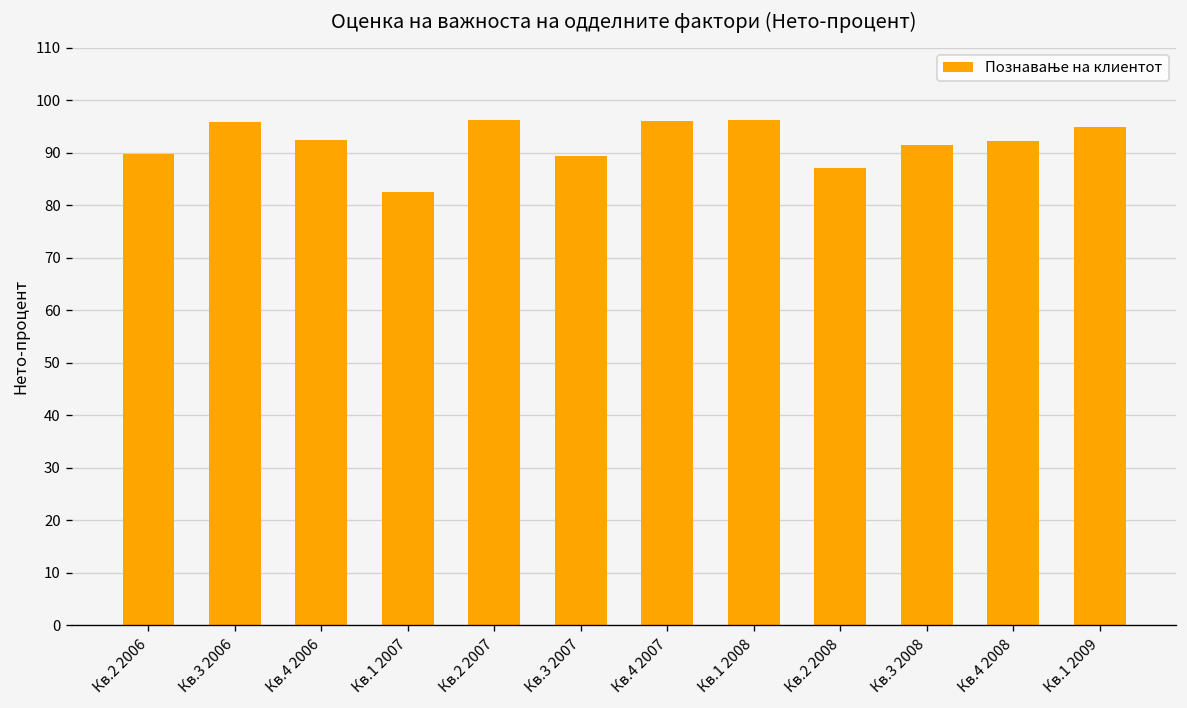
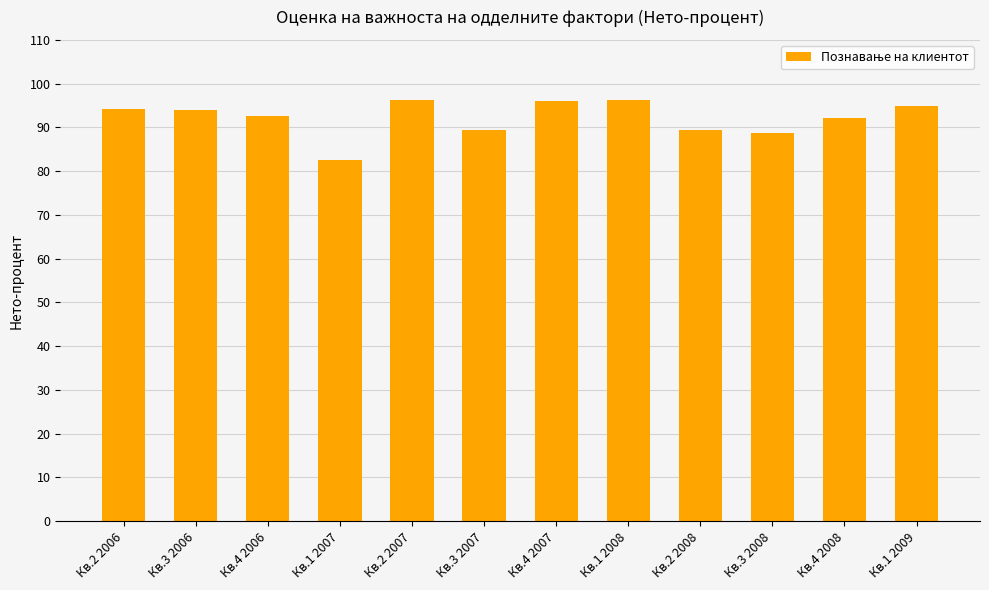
Кв.2 2006: 90 -> 94
Кв.3 2006: 96 -> 94
Кв.2 2008: 87 -> 89
Кв.3 2008: 92 -> 89
